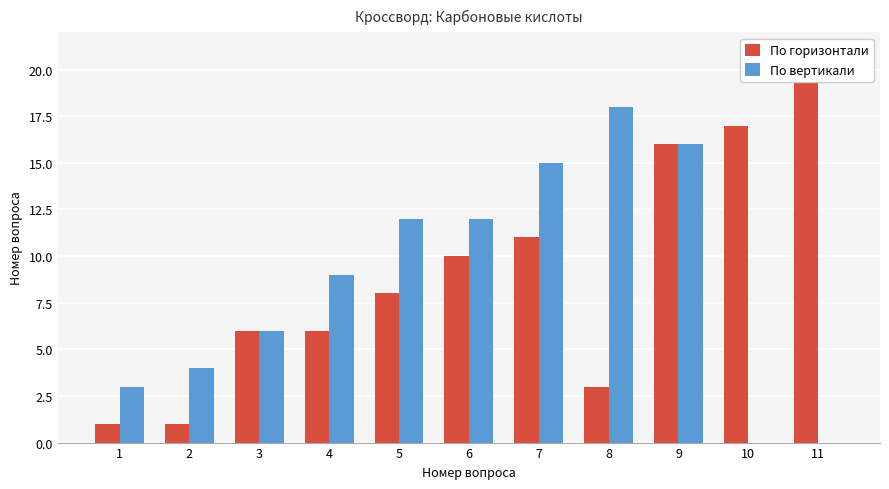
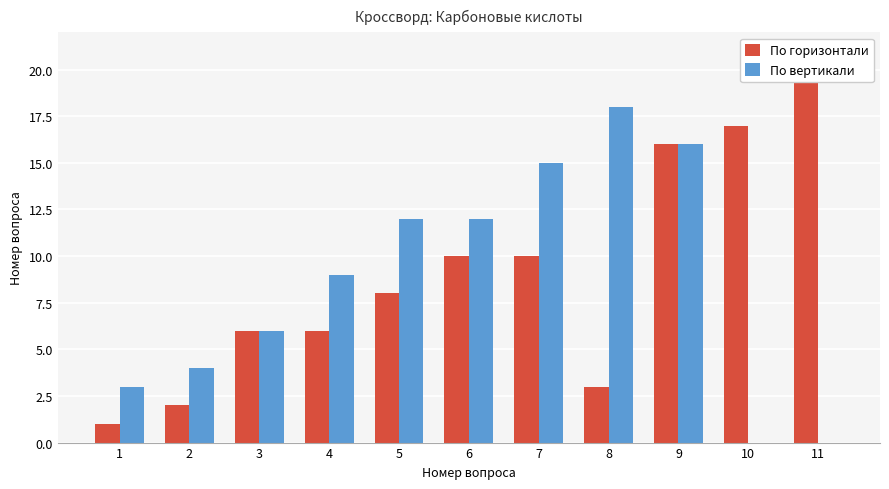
По горизонтали, 2: 1 -> 2
По горизонтали, 7: 11 -> 10
